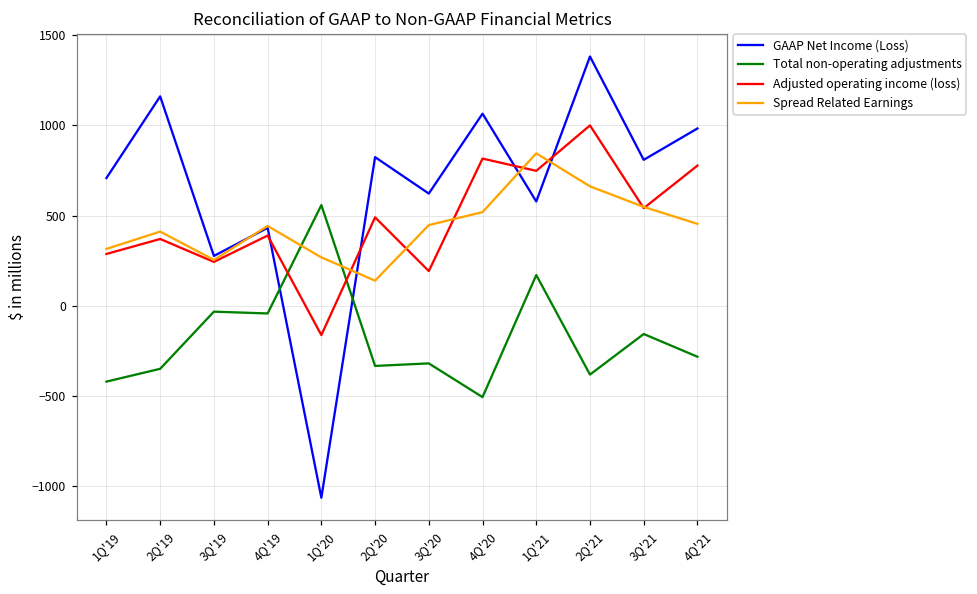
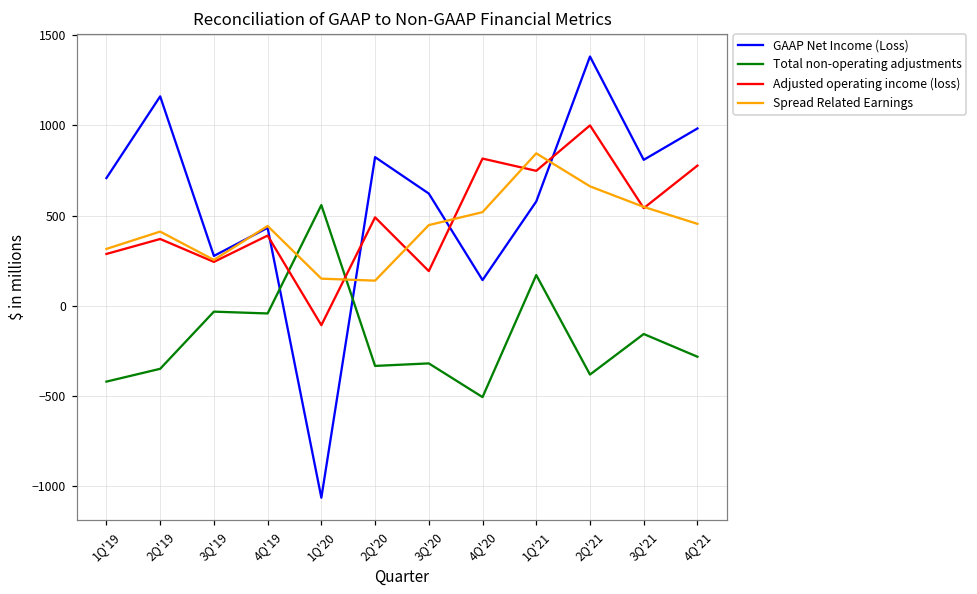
Adjusted operating income (loss), 1Q'20: -160 -> -110
Spread Related Earnings, 1Q'20: 270 -> 150
GAAP Net Income (Loss), 4Q'20: 1070 -> 140
